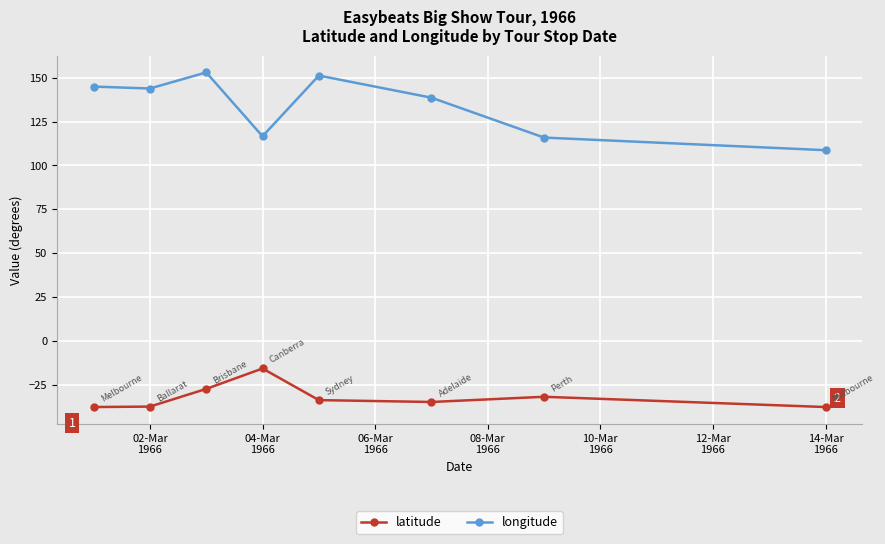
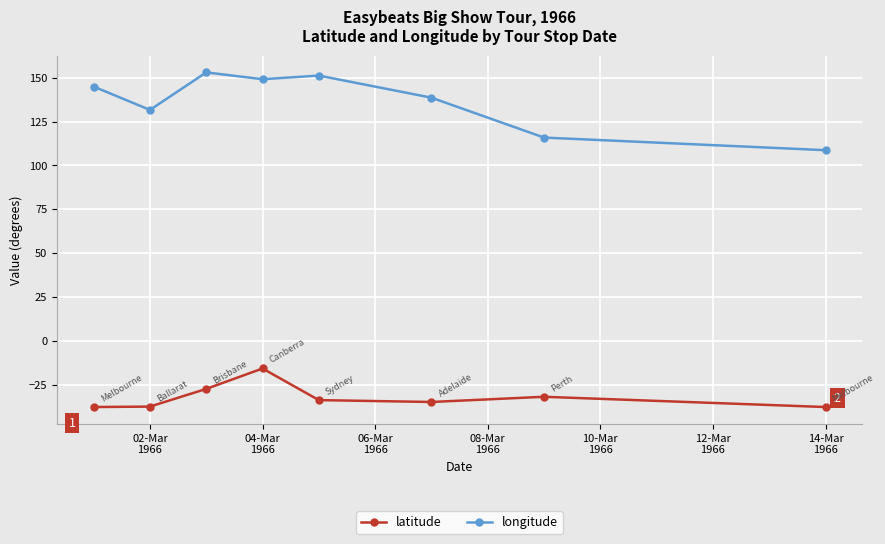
longitude, 02-Mar 1966: 144 -> 132
longitude, 04-Mar 1966: 117 -> 149
